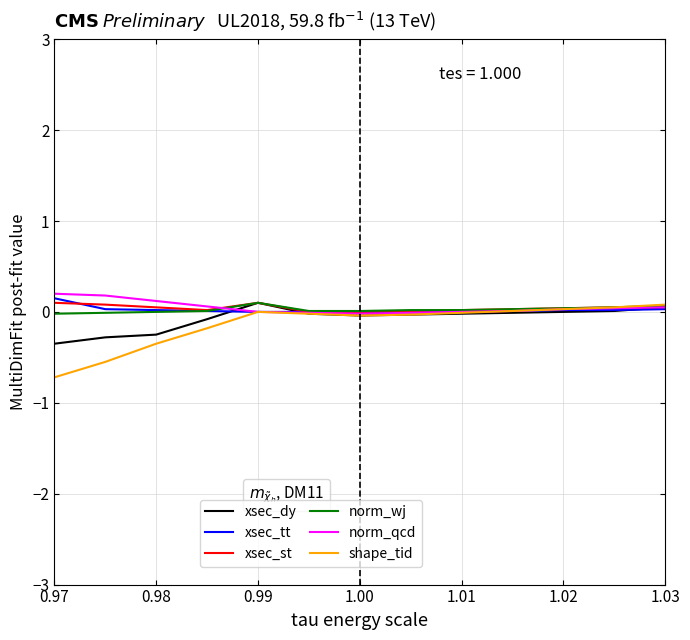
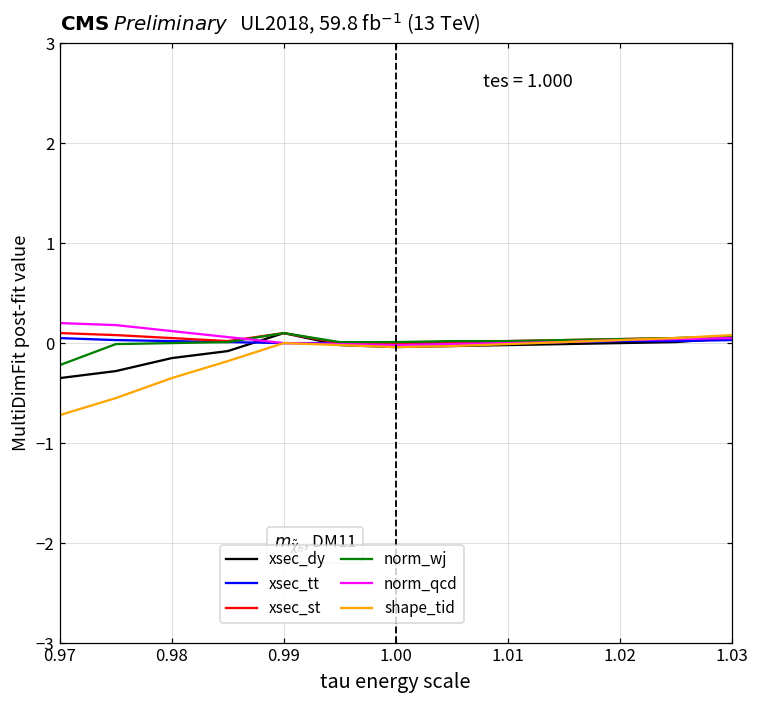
xsec_tt, 0.97: 0.2 -> 0.1
norm_wj, 0.97: 0.0 -> -0.2
xsec_dy, 0.98: -0.3 -> -0.2
